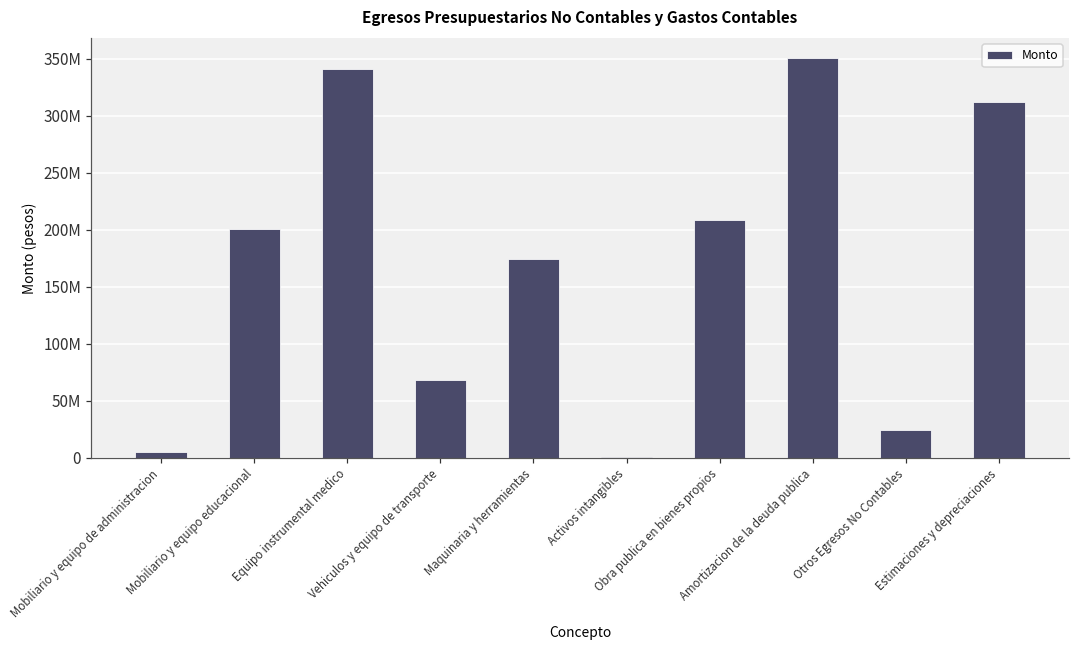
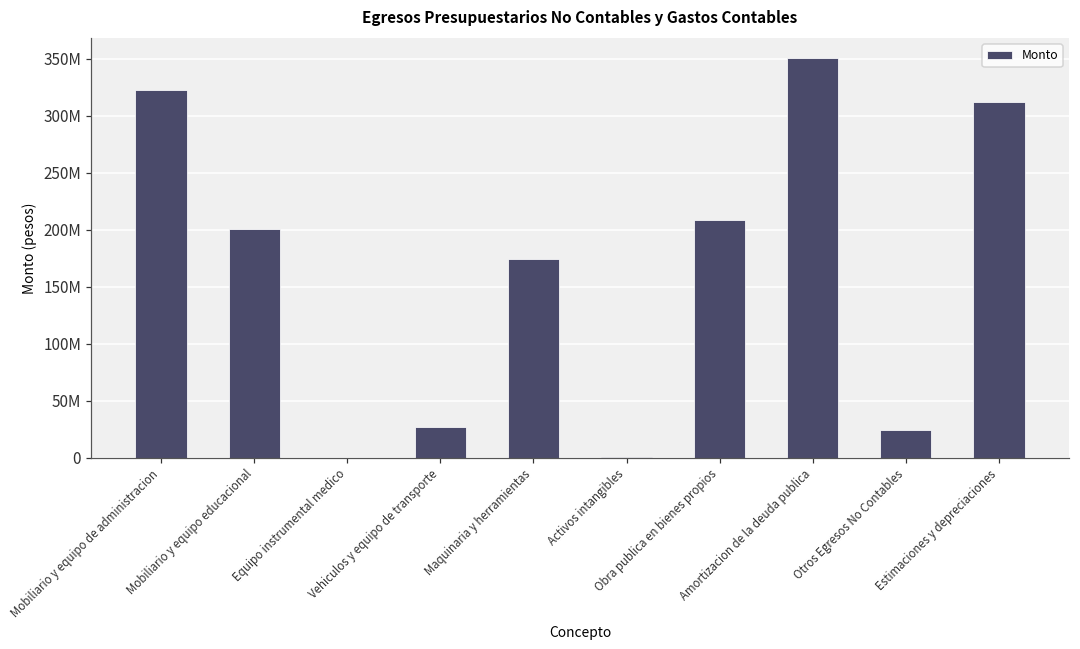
Mobiliario y equipo de administracion: 5000000 -> 322000000
Equipo instrumental medico: 341000000 -> 0
Vehiculos y equipo de transporte: 68000000 -> 27000000
